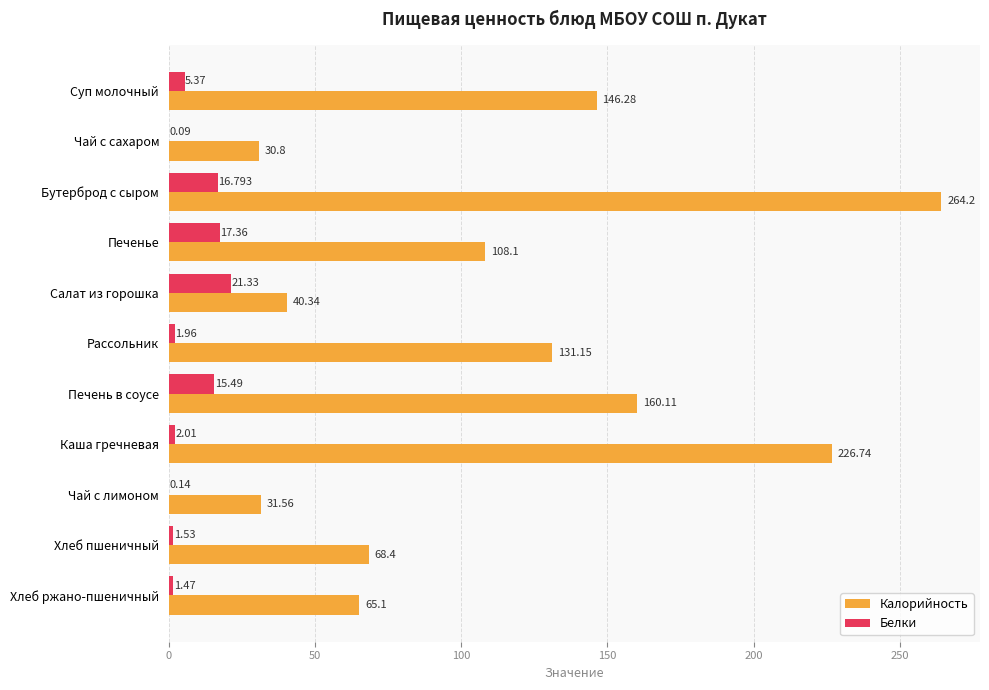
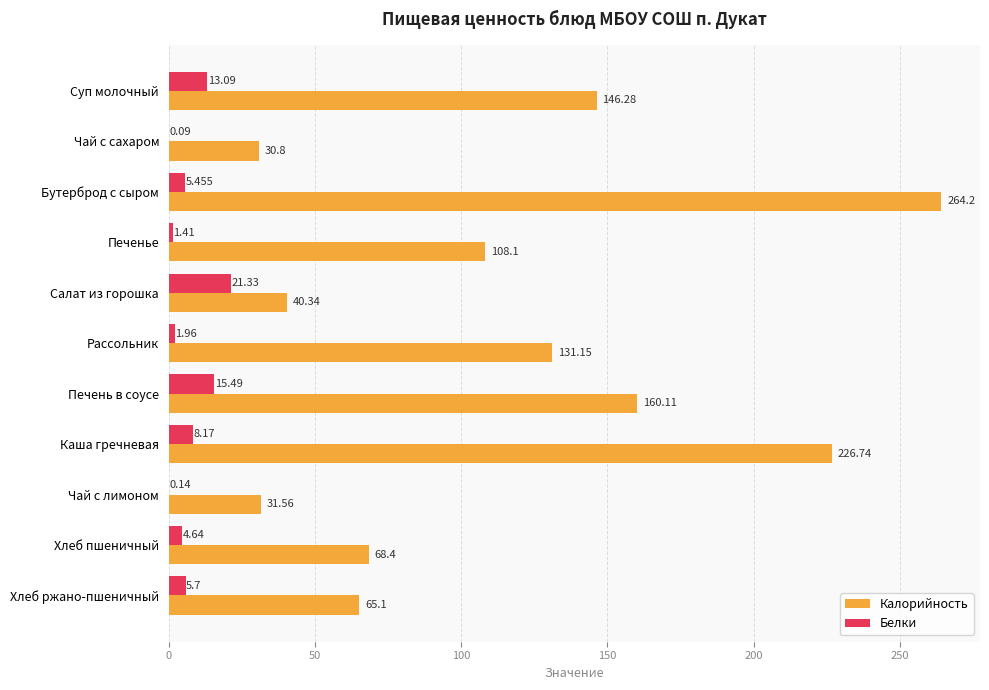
Белки, Суп молочный: 5.37 -> 13.09
Белки, Бутерброд с сыром: 16.793 -> 5.455
Белки, Печенье: 17.36 -> 1.41
Белки, Каша гречневая: 2.01 -> 8.17
Белки, Хлеб пшеничный: 1.53 -> 4.64
Белки, Хлеб ржано-пшеничный: 1.47 -> 5.7
